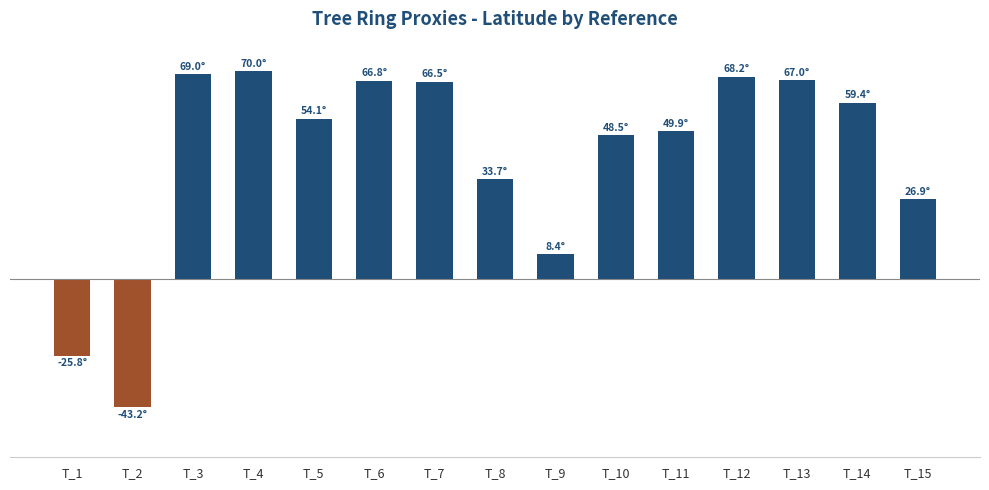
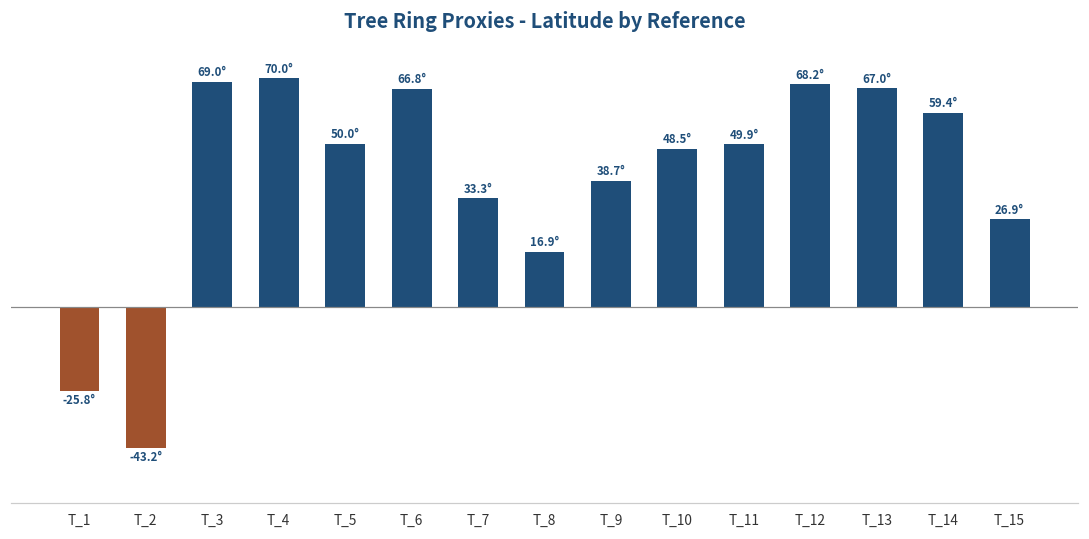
T_5: 54.1° -> 50.0°
T_7: 66.5° -> 33.3°
T_8: 33.7° -> 16.9°
T_9: 8.4° -> 38.7°
